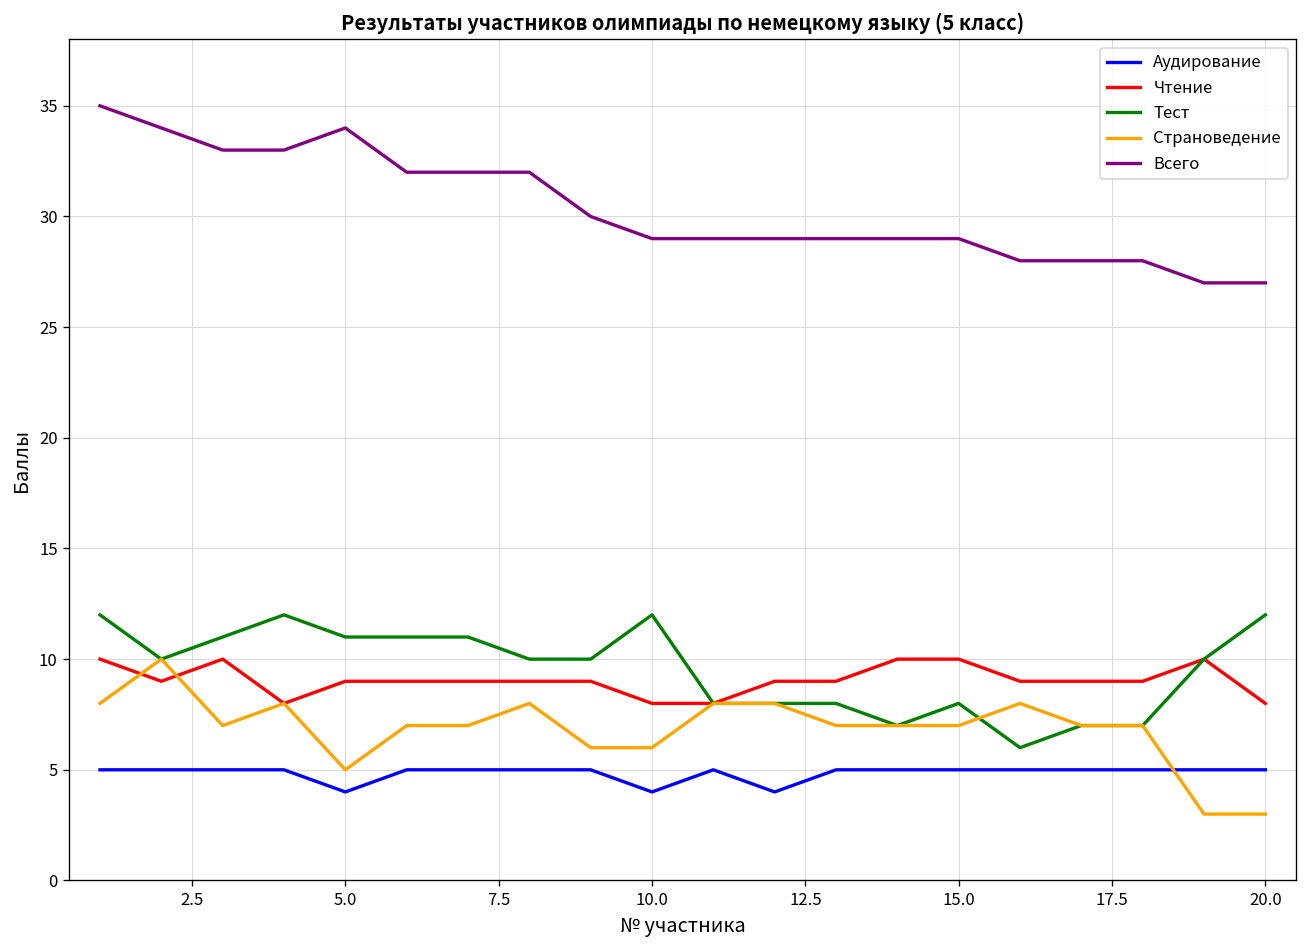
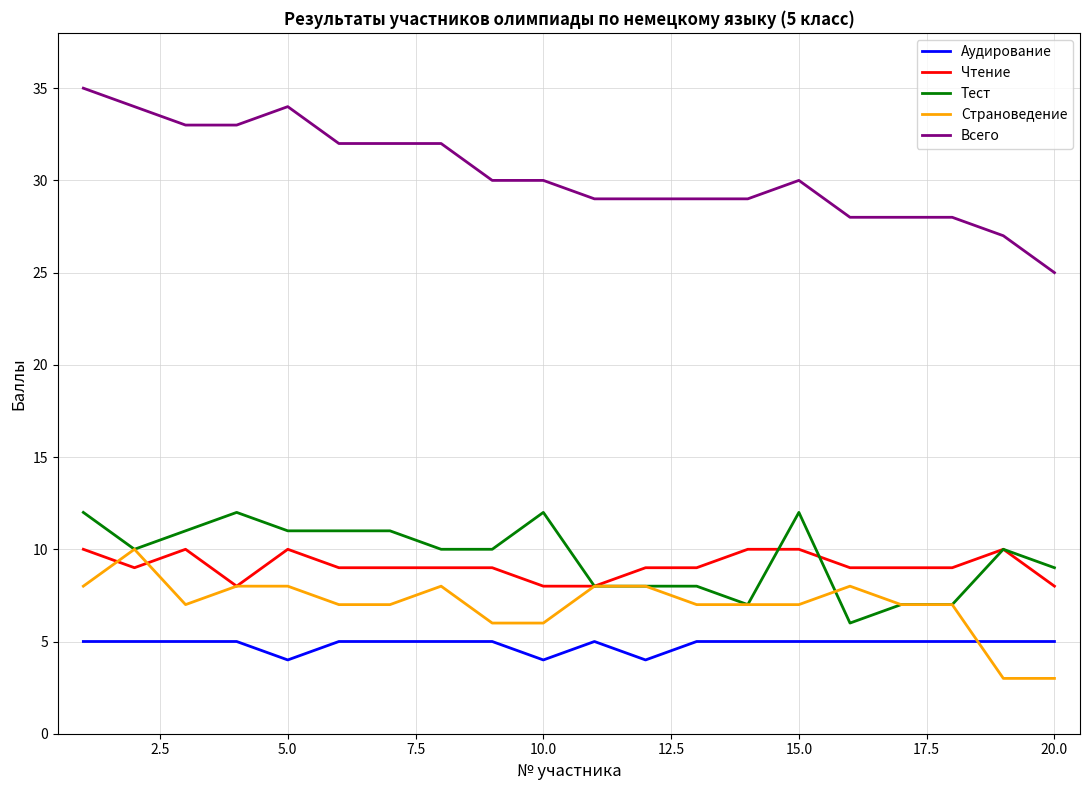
Чтение, 5.0: 9 -> 10
Страноведение, 5.0: 5 -> 8
Всего, 10.0: 29 -> 30
Тест, 15.0: 8 -> 12
Всего, 15.0: 29 -> 30
Тест, 20.0: 12 -> 9
Всего, 20.0: 27 -> 25
